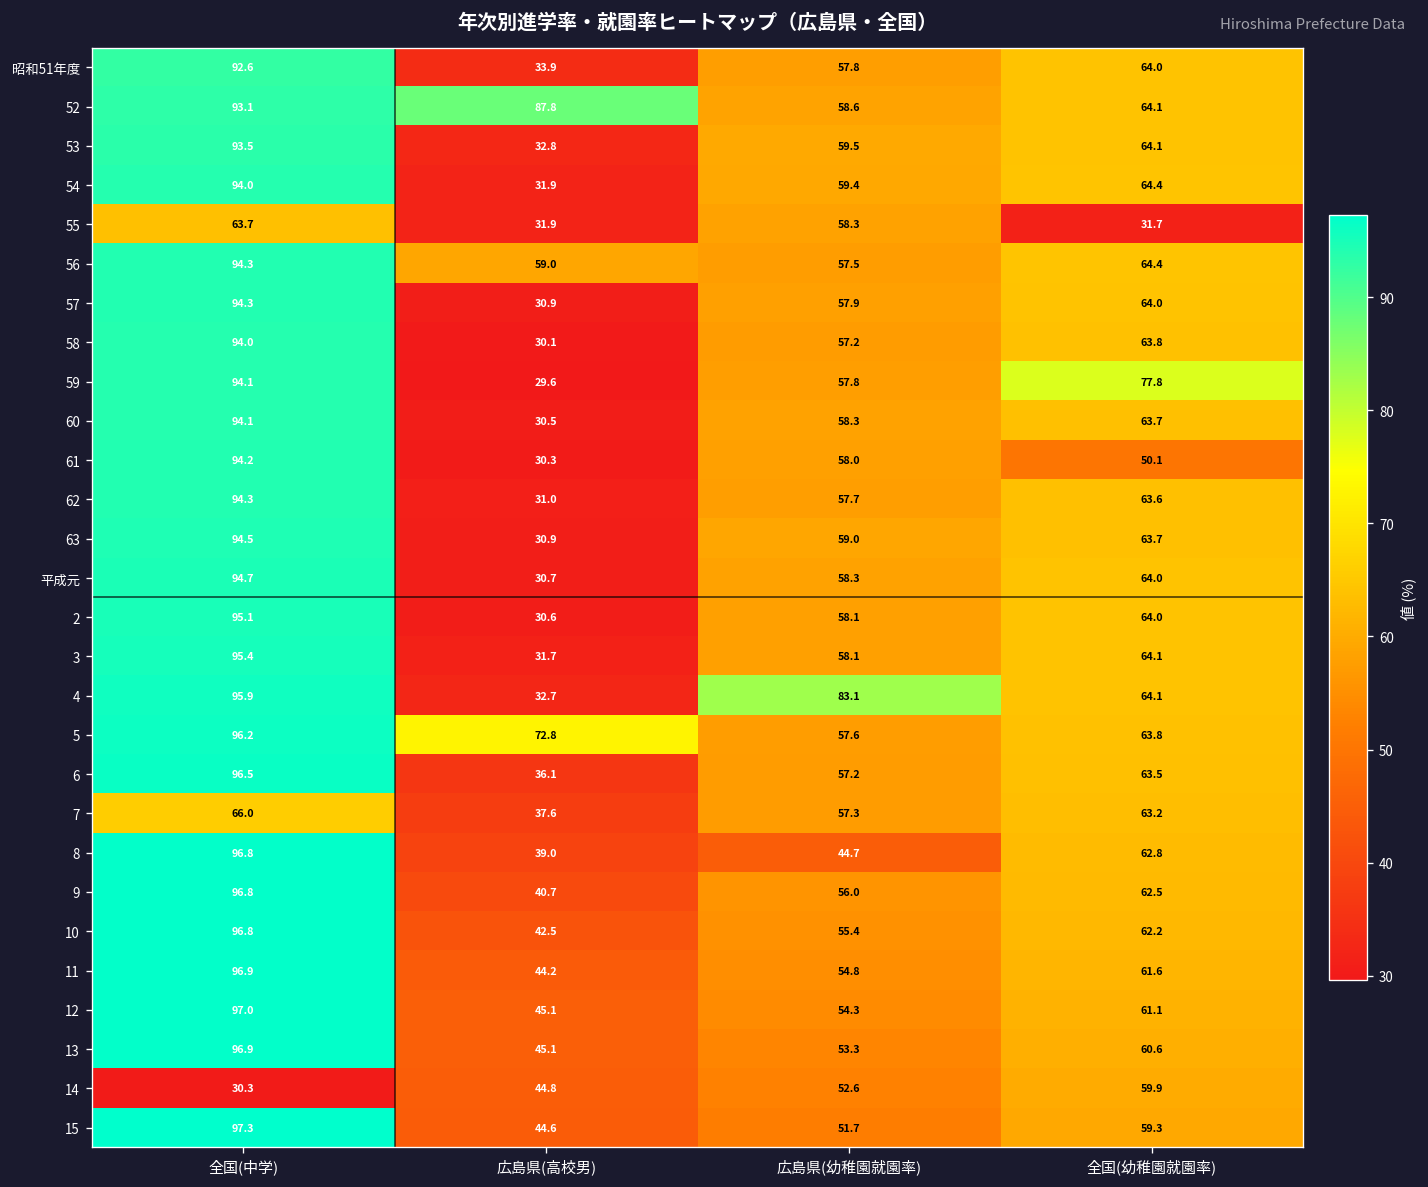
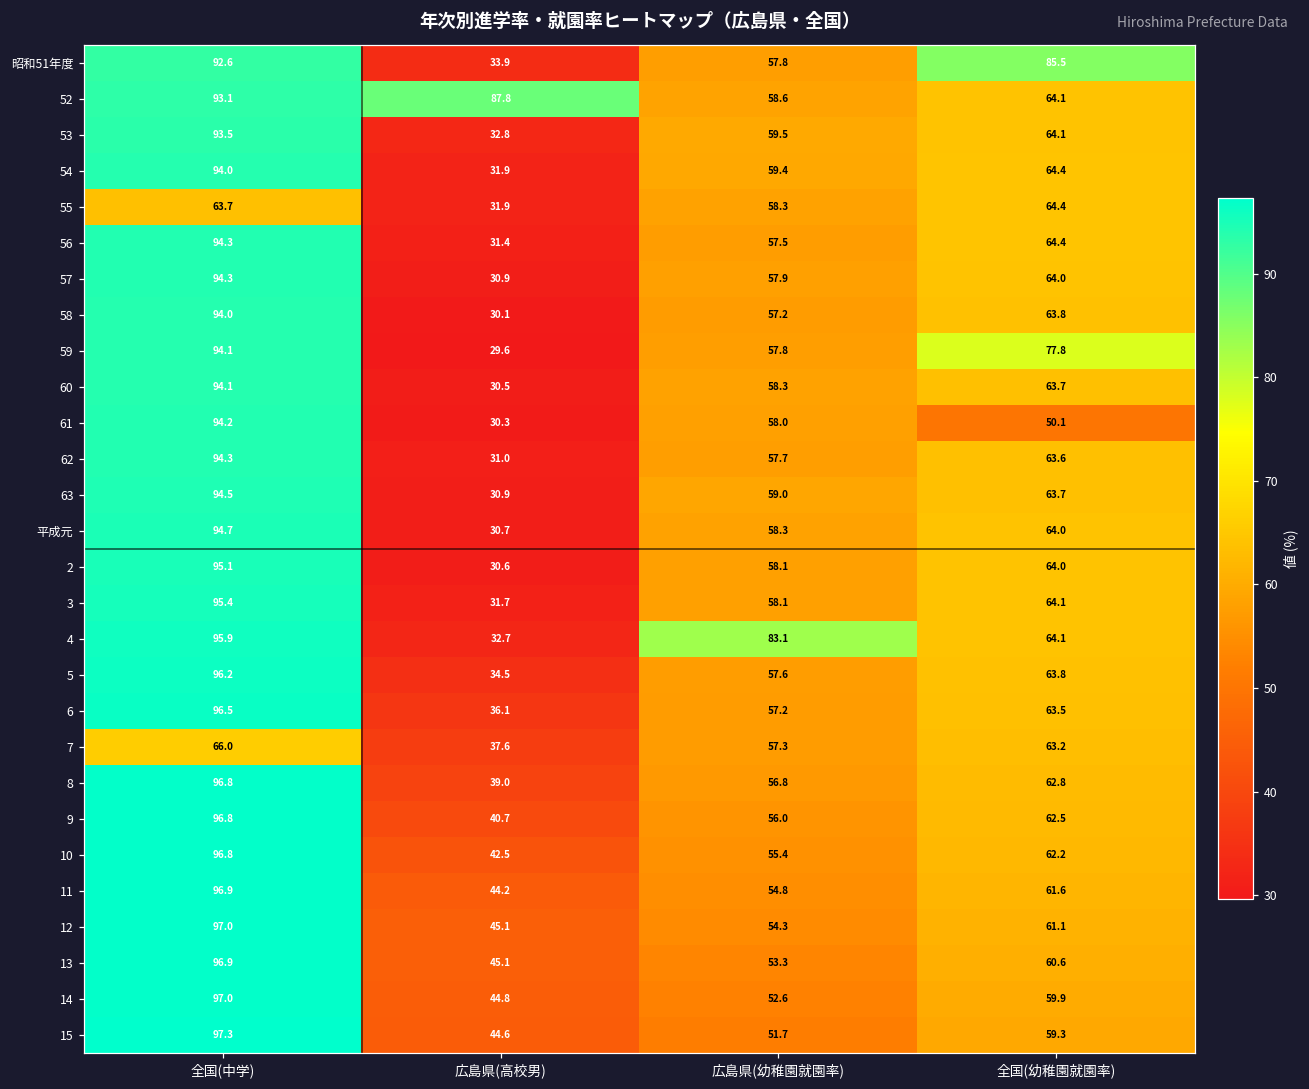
昭和51年度, 全国(幼稚園就園率): 64.0 -> 85.5
55, 全国(幼稚園就園率): 31.7 -> 64.4
56, 広島県(高校男): 59.0 -> 31.4
5, 広島県(高校男): 72.8 -> 34.5
8, 広島県(幼稚園就園率): 44.7 -> 56.8
14, 全国(中学): 30.3 -> 97.0
